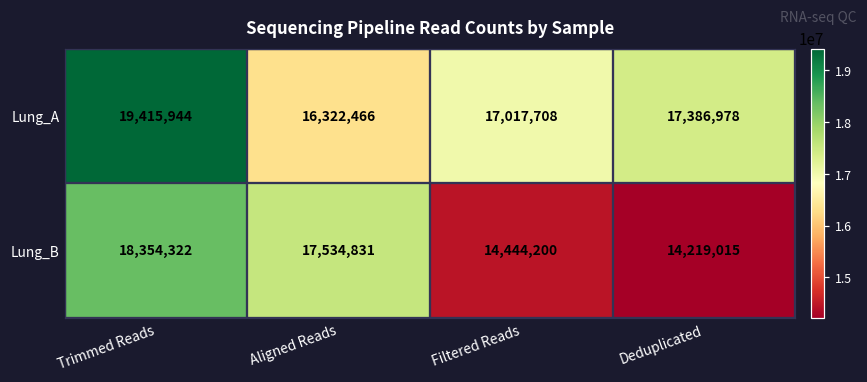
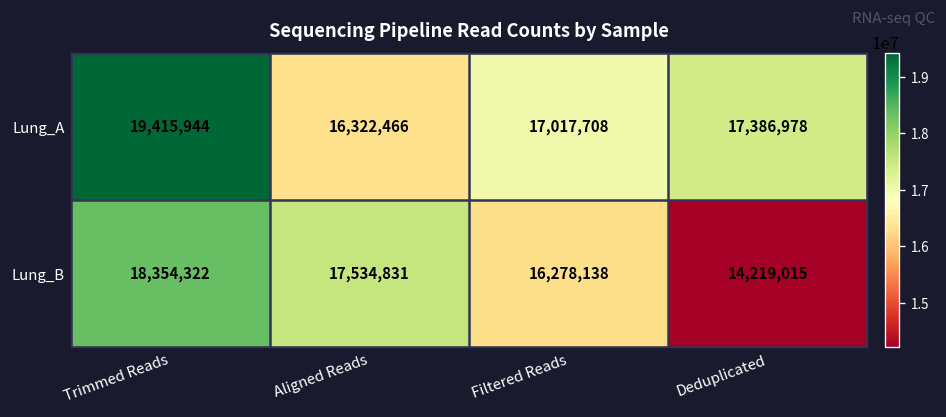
Lung_B, Filtered Reads: 14,444,200 -> 16,278,138
